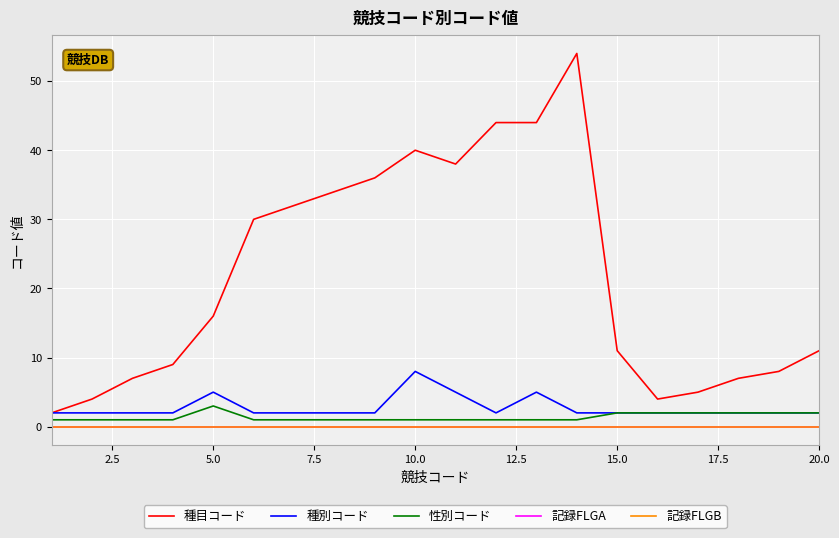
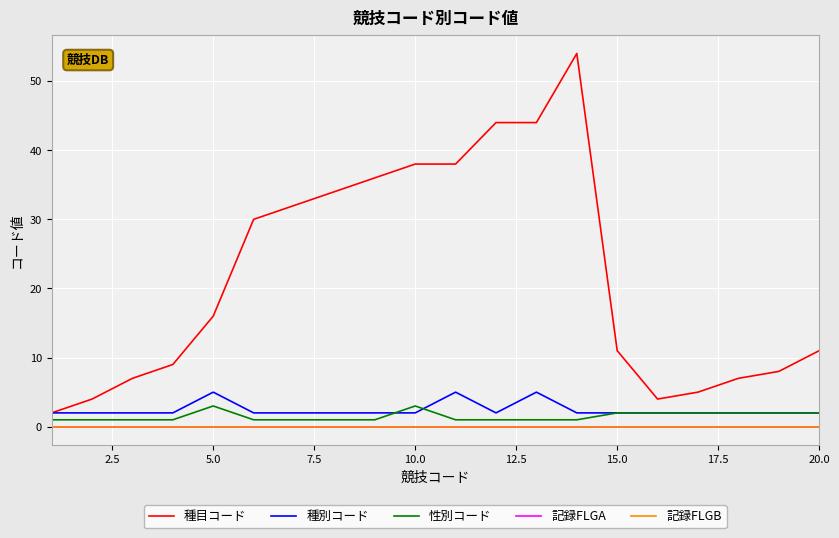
種目コード, 10.0: 40 -> 38
種別コード, 10.0: 8 -> 2
性別コード, 10.0: 1 -> 3
